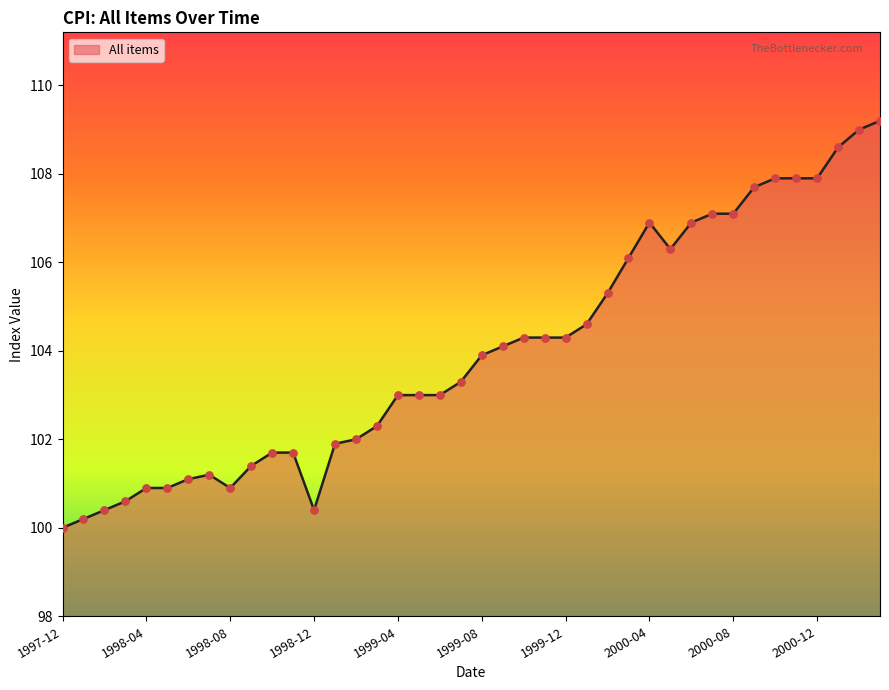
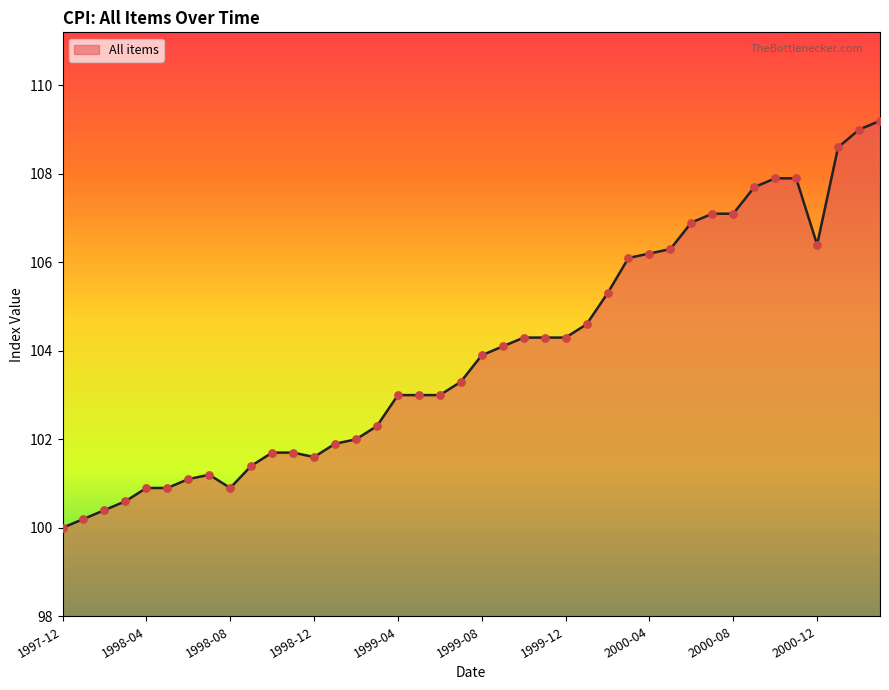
1998-12: 100.4 -> 101.6
2000-04: 106.9 -> 106.2
2000-12: 107.9 -> 106.4
